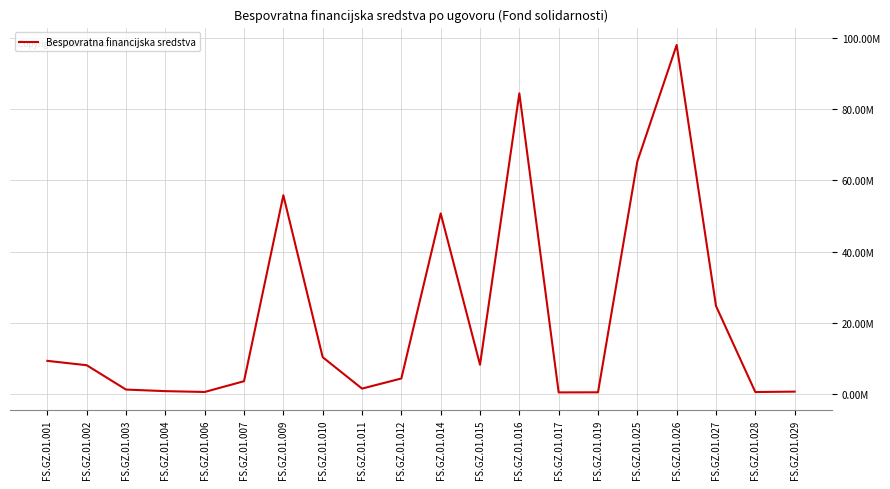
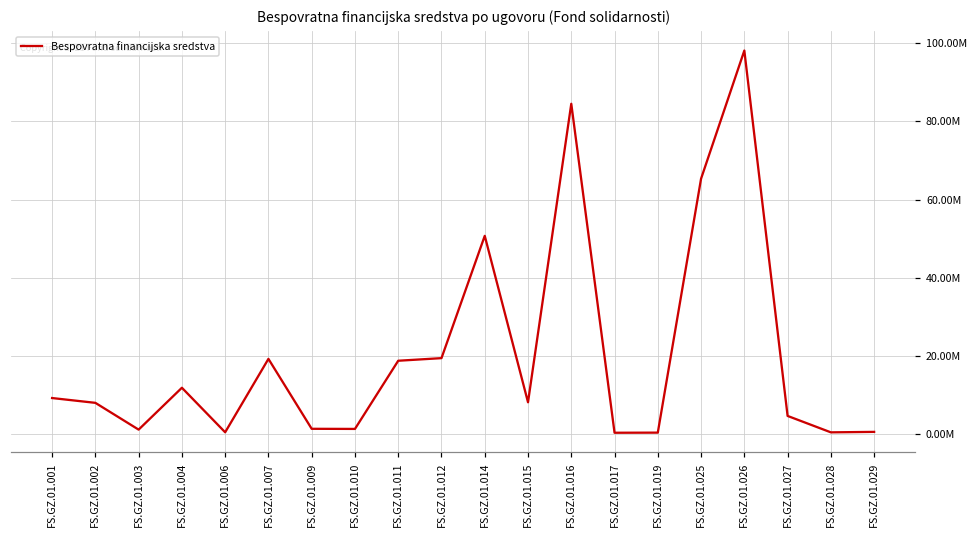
FS.GZ.01.004: 1000000 -> 12000000
FS.GZ.01.007: 4000000 -> 19000000
FS.GZ.01.009: 56000000 -> 1000000
FS.GZ.01.010: 10000000 -> 1000000
FS.GZ.01.011: 2000000 -> 19000000
FS.GZ.01.012: 4000000 -> 20000000
FS.GZ.01.027: 25000000 -> 5000000
